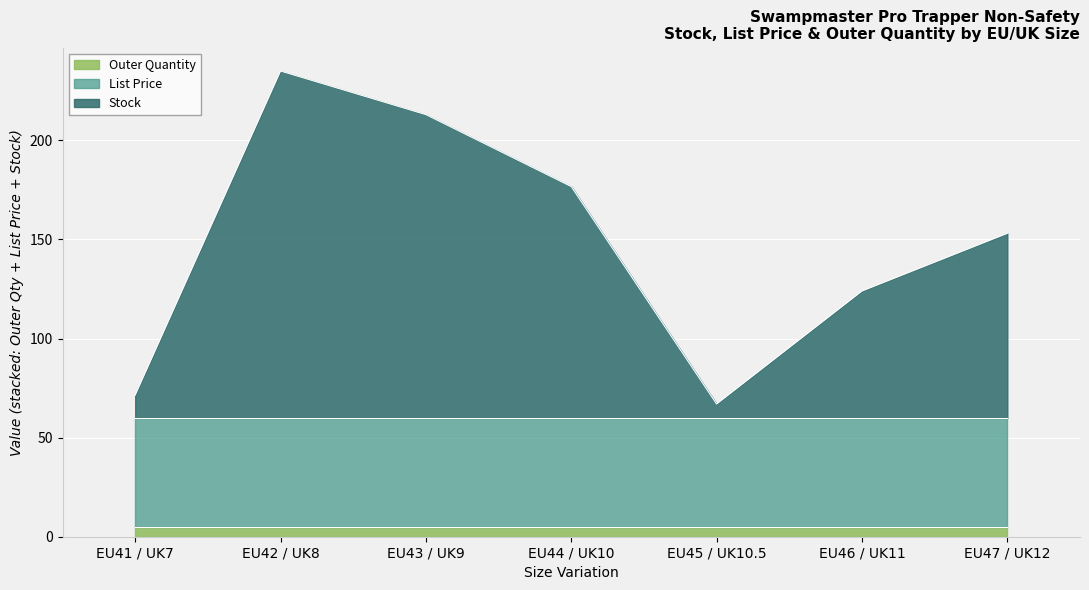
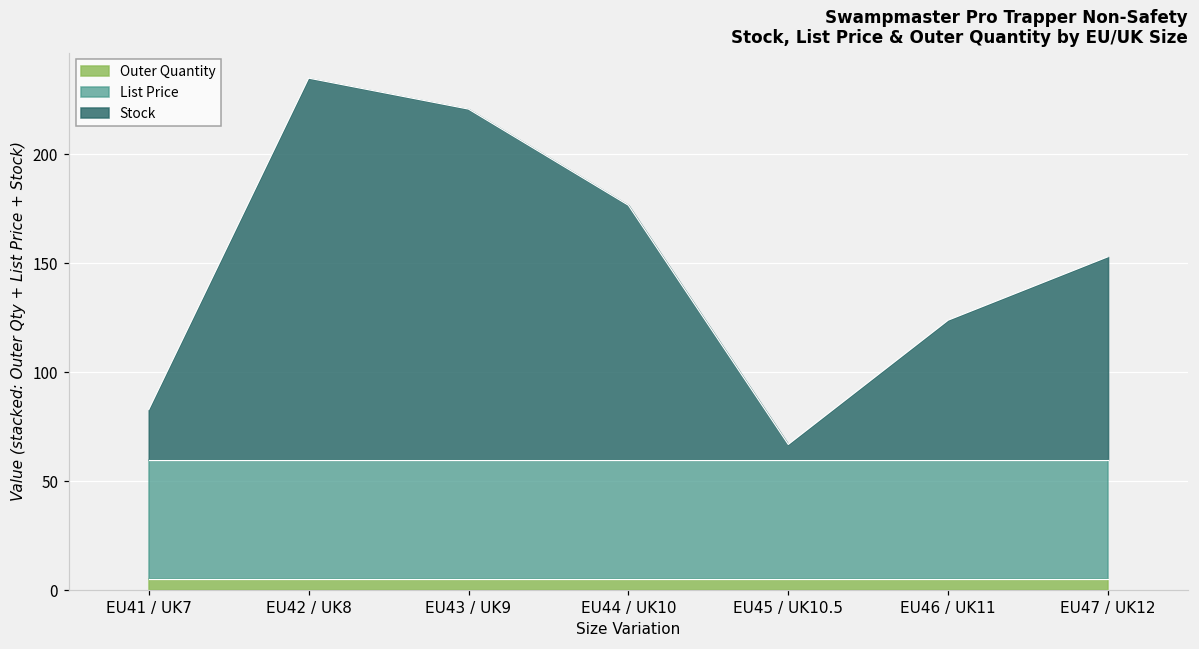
Stock, EU41 / UK7: 71 -> 83
Stock, EU43 / UK9: 213 -> 221
